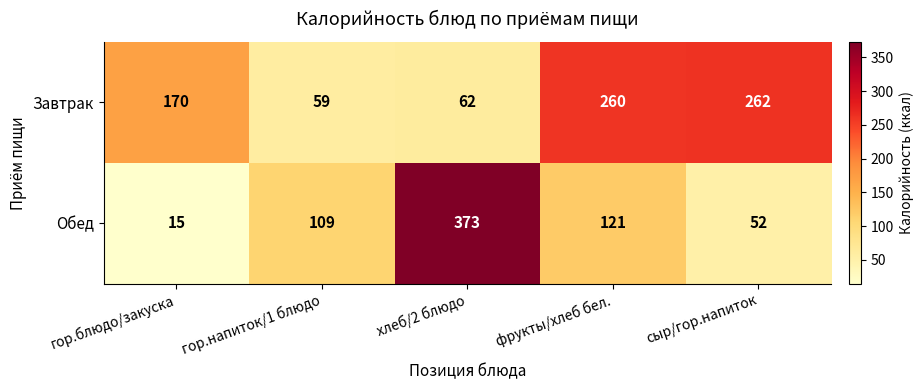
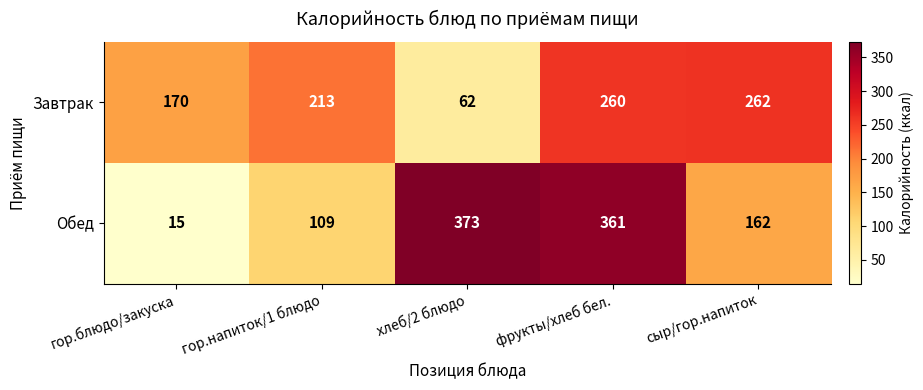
Завтрак, гор.напиток/1 блюдо: 59 -> 213
Обед, фрукты/хлеб бел.: 121 -> 361
Обед, сыр/гор.напиток: 52 -> 162
